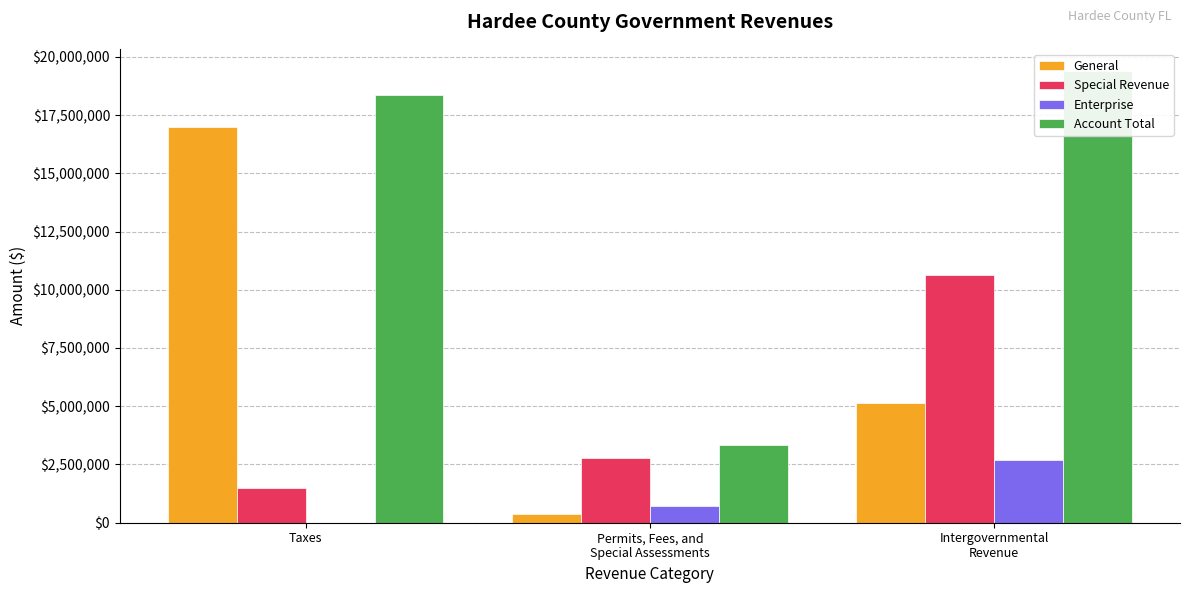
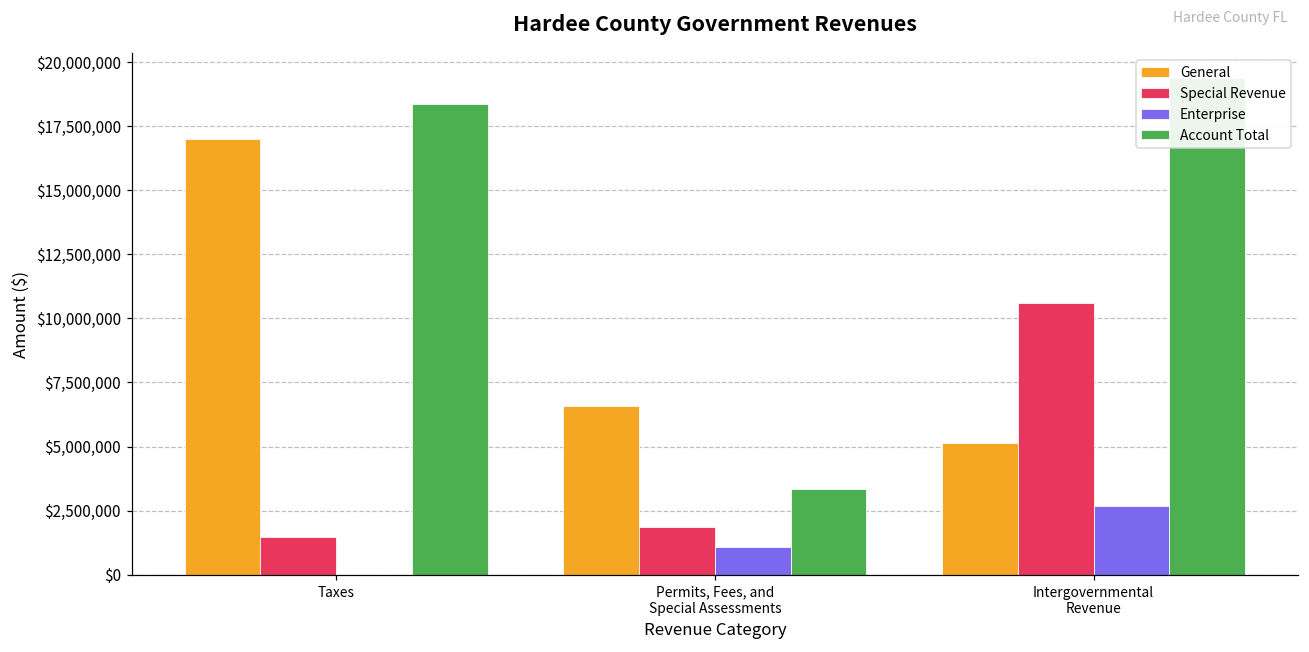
General, Permits, Fees, and Special Assessments: $400,000 -> $6,600,000
Special Revenue, Permits, Fees, and Special Assessments: $2,800,000 -> $1,900,000
Enterprise, Permits, Fees, and Special Assessments: $700,000 -> $1,100,000
